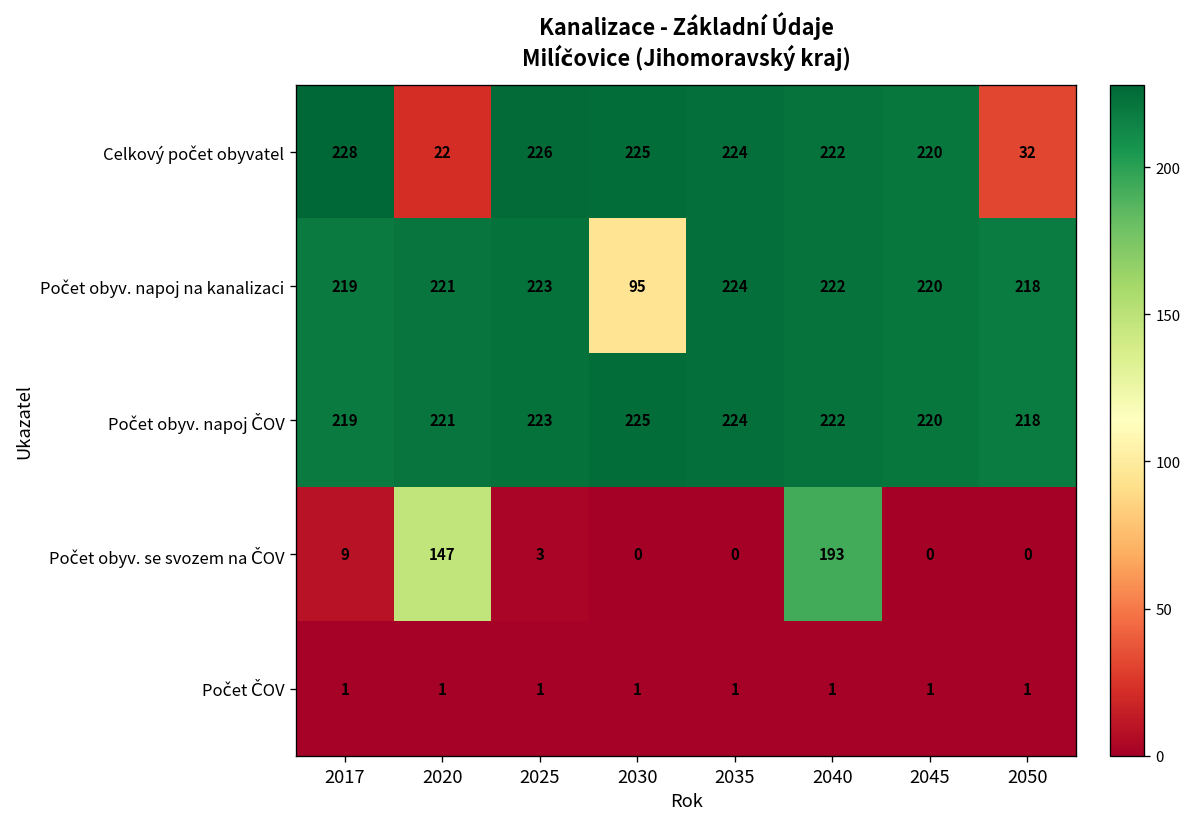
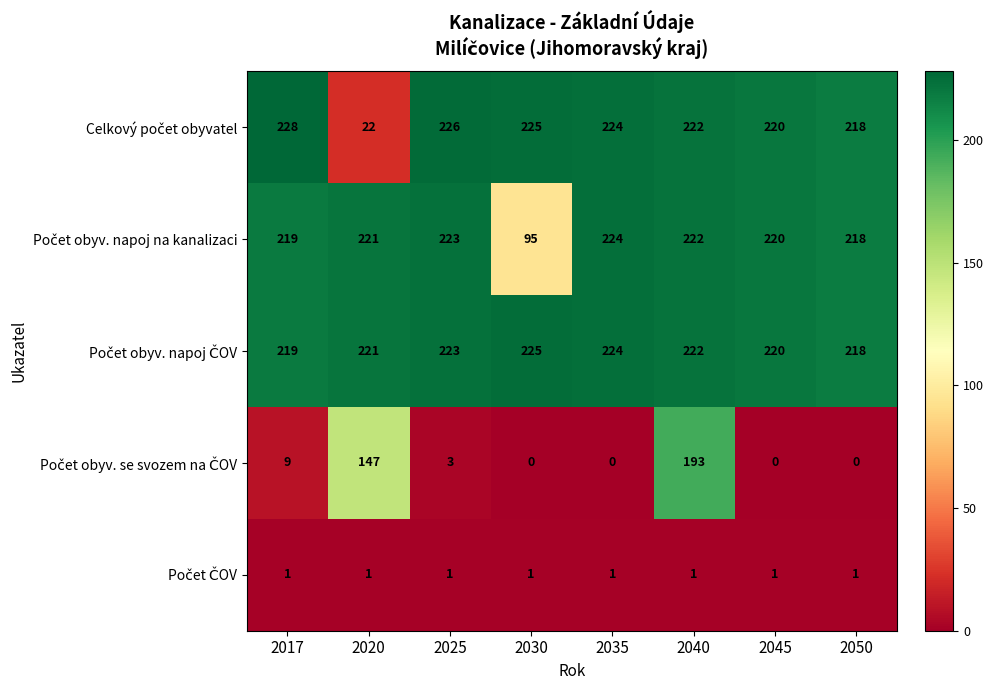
Celkový počet obyvatel, 2050: 32 -> 218
